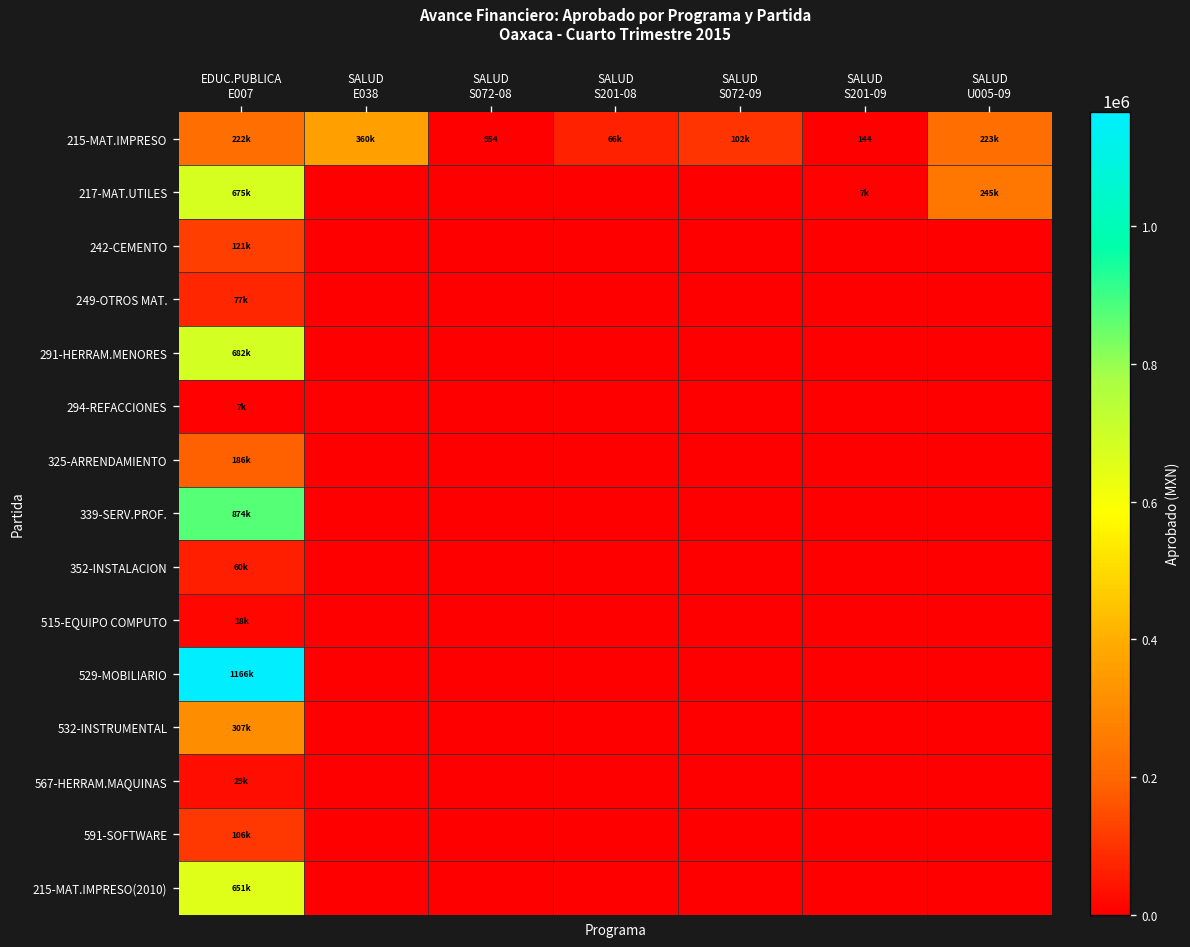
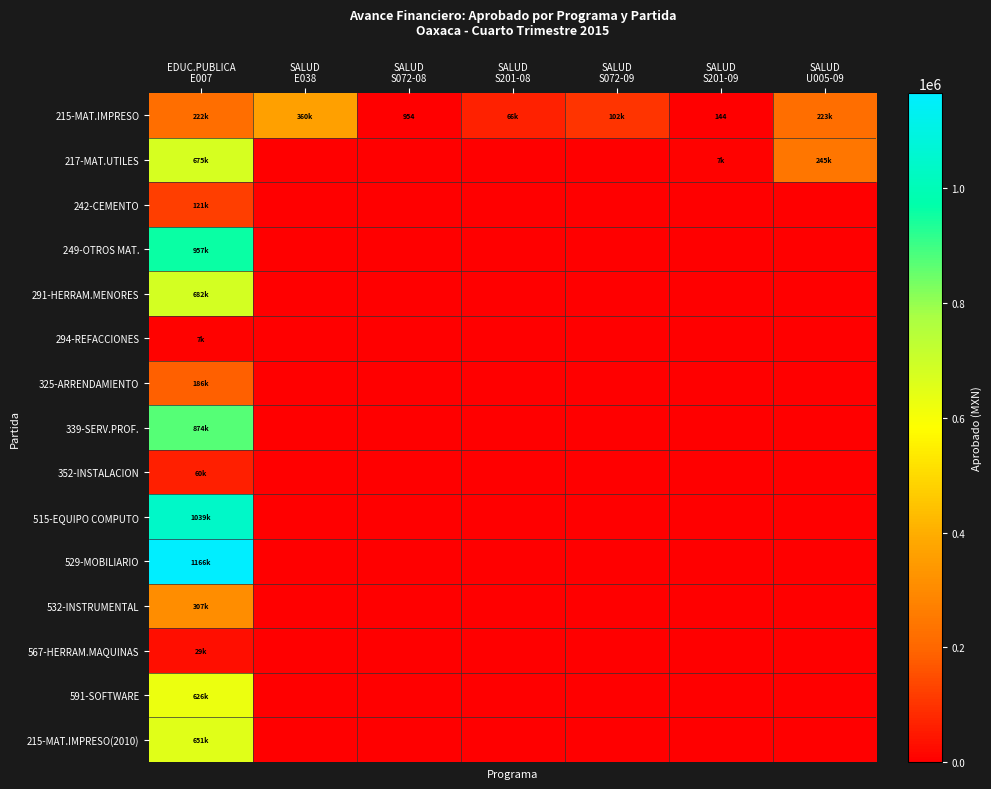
249-OTROS MAT., EDUC.PUBLICA E007: 77k -> 957k
515-EQUIPO COMPUTO, EDUC.PUBLICA E007: 18k -> 1039k
591-SOFTWARE, EDUC.PUBLICA E007: 106k -> 626k
